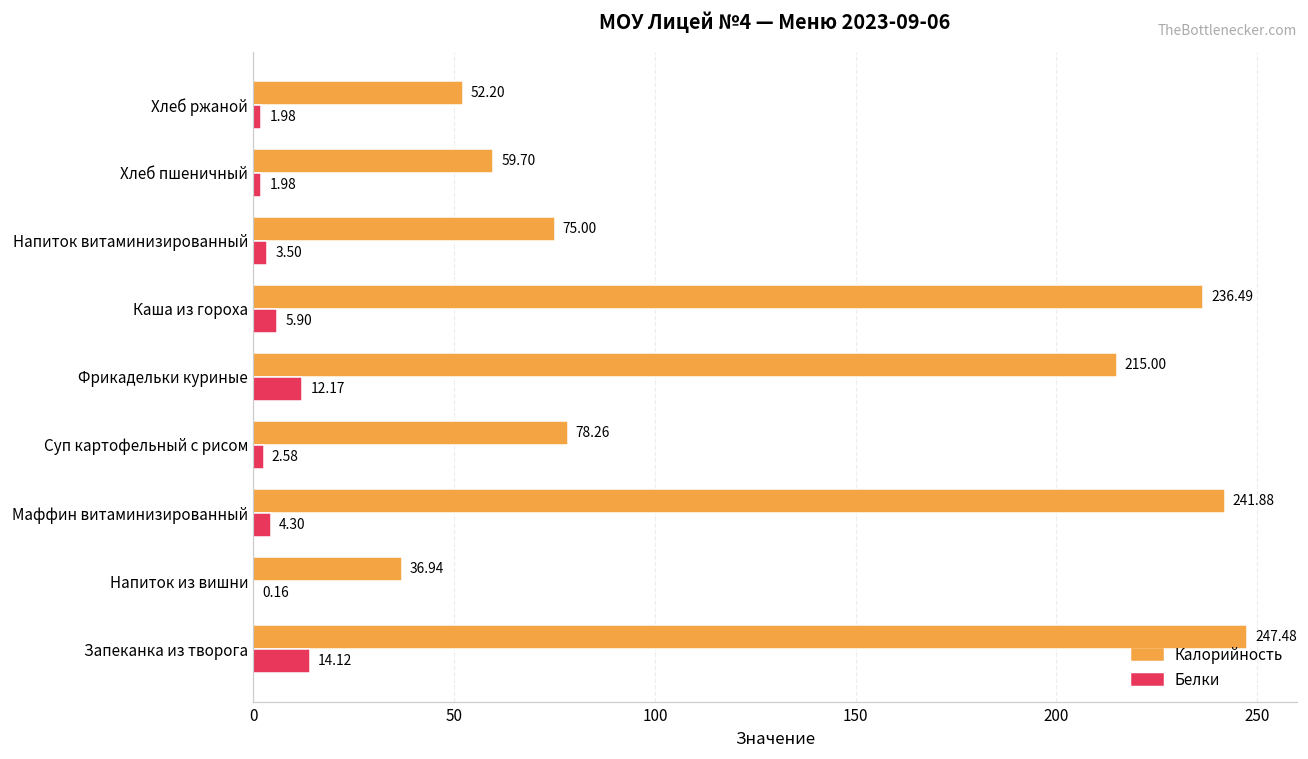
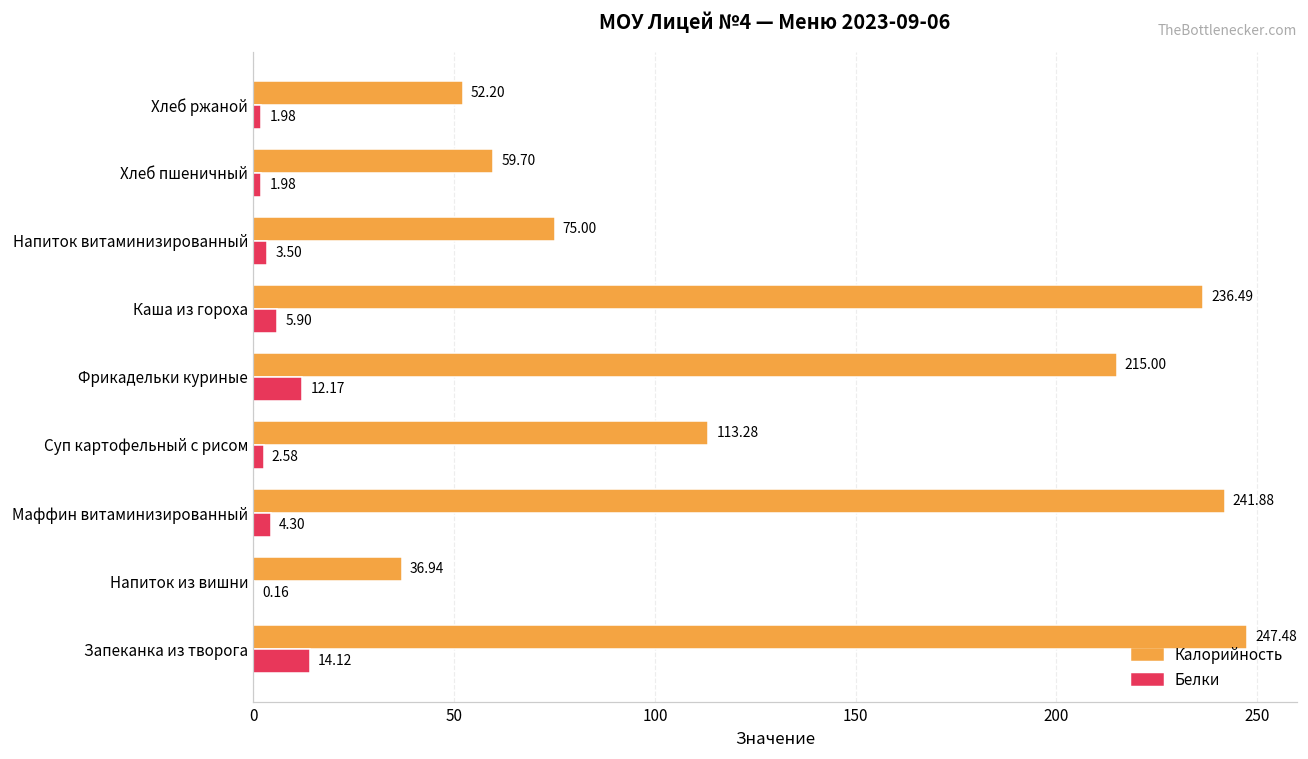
Калорийность, Суп картофельный с рисом: 78.26 -> 113.28
